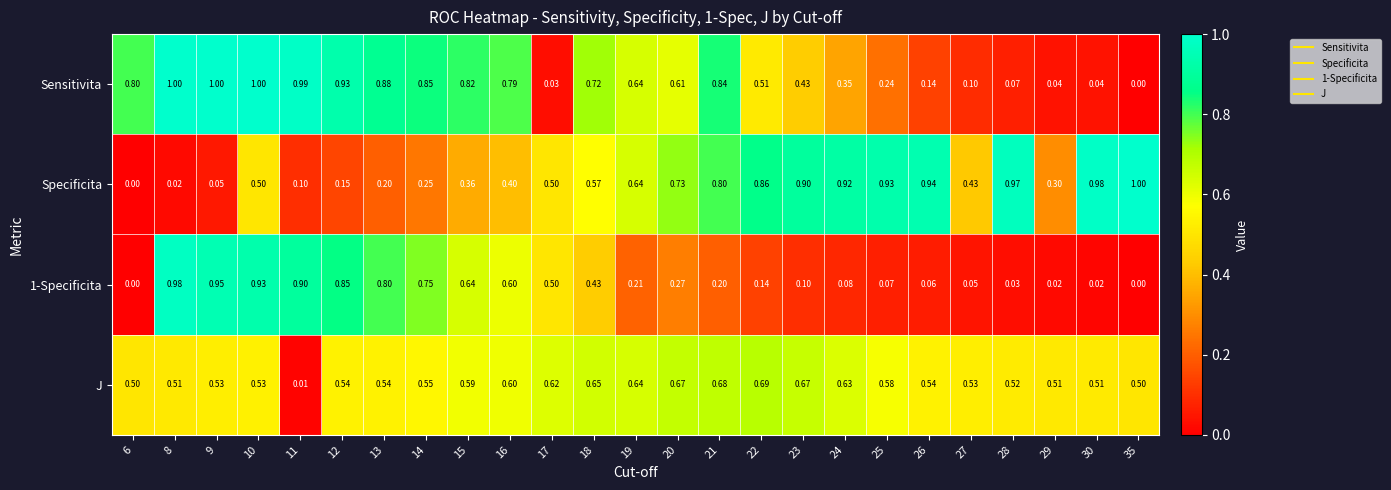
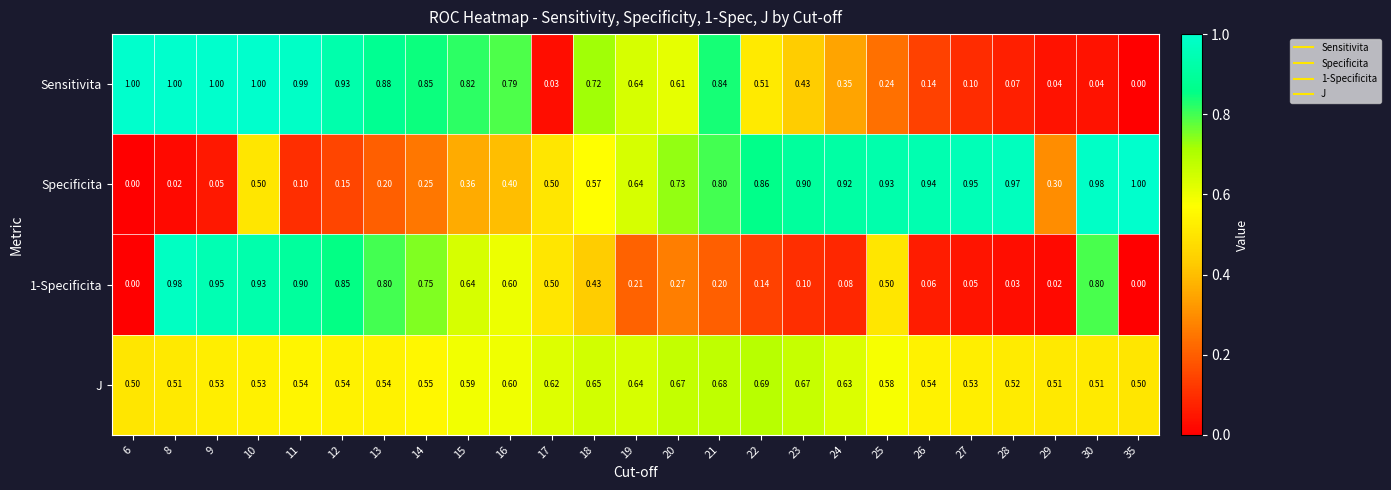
Sensitivita, 6: 0.80 -> 1.00
Specificita, 27: 0.43 -> 0.95
1-Specificita, 25: 0.07 -> 0.50
1-Specificita, 30: 0.02 -> 0.80
J, 11: 0.01 -> 0.54
